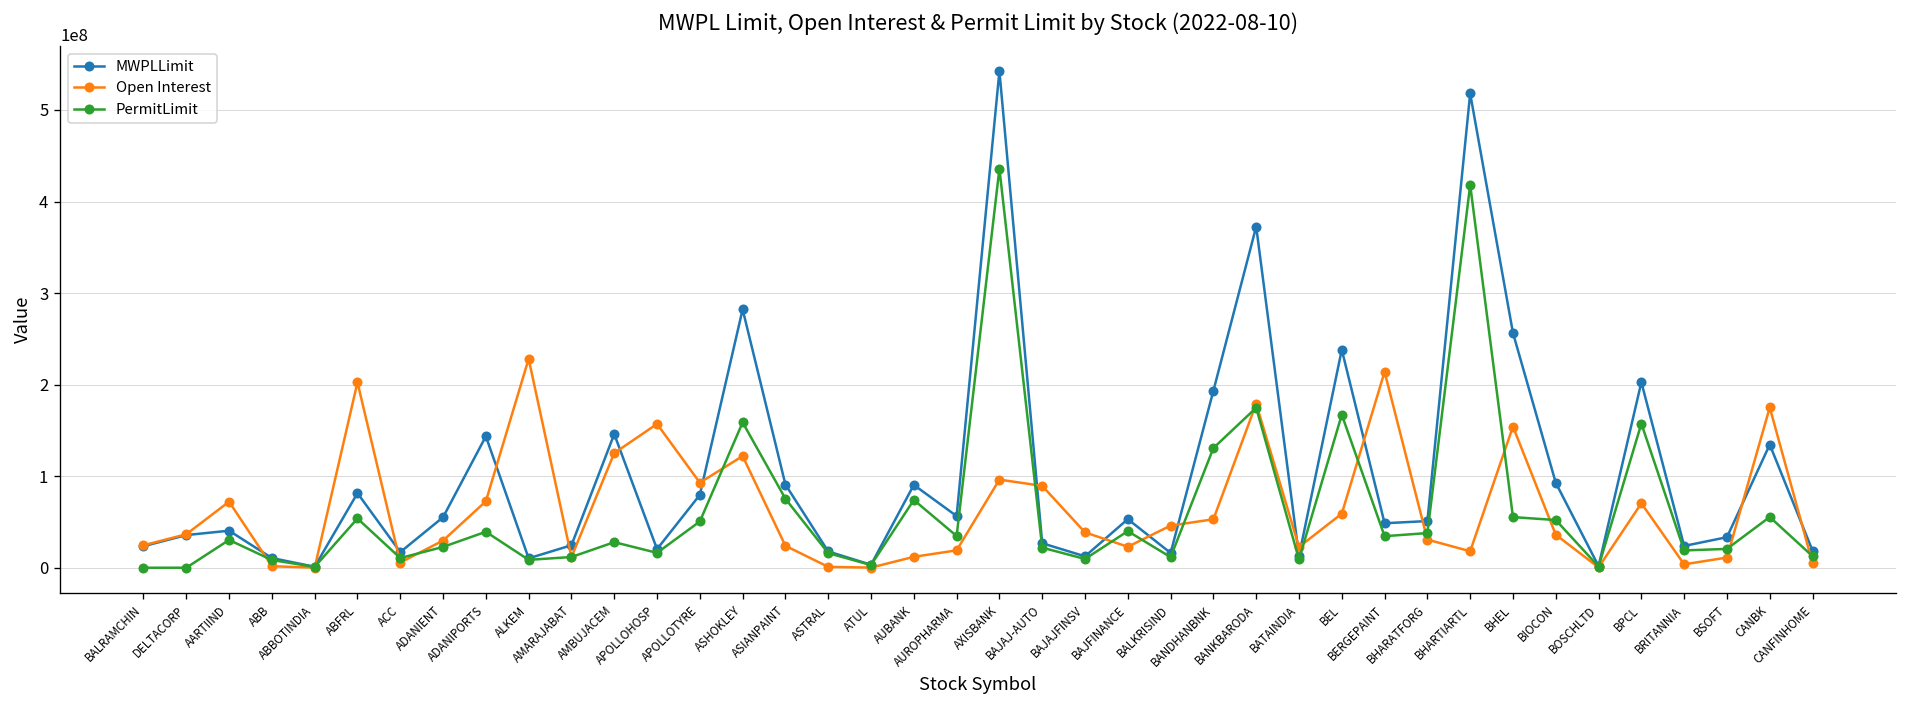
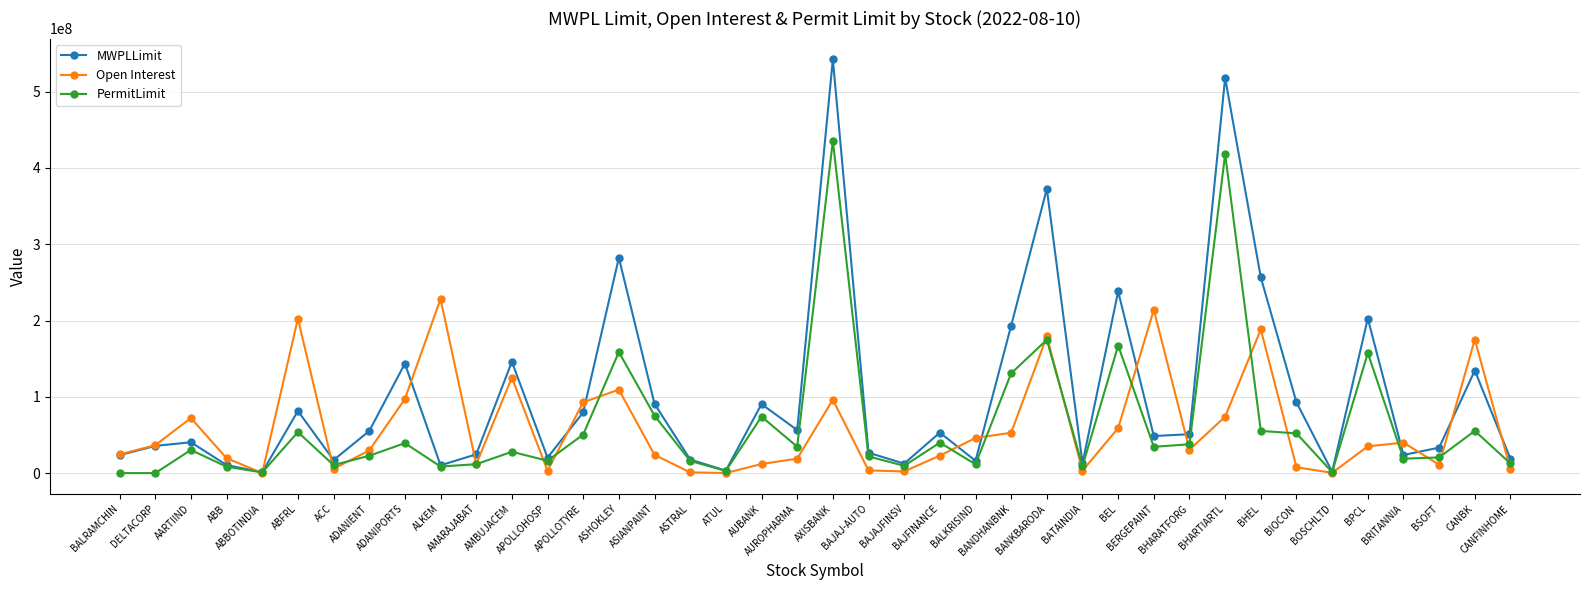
Open Interest, ABB: 0 -> 20000000
Open Interest, ADANIPORTS: 70000000 -> 100000000
Open Interest, APOLLOHOSP: 160000000 -> 0
Open Interest, ASHOKLEY: 120000000 -> 110000000
Open Interest, BAJAJ-AUTO: 90000000 -> 0
Open Interest, BAJAJFINSV: 40000000 -> 0
Open Interest, BATAINDIA: 20000000 -> 0
Open Interest, BHARTIARTL: 20000000 -> 70000000
Open Interest, BHEL: 150000000 -> 190000000
Open Interest, BIOCON: 40000000 -> 10000000
Open Interest, BPCL: 70000000 -> 40000000
Open Interest, BRITANNIA: 0 -> 40000000
